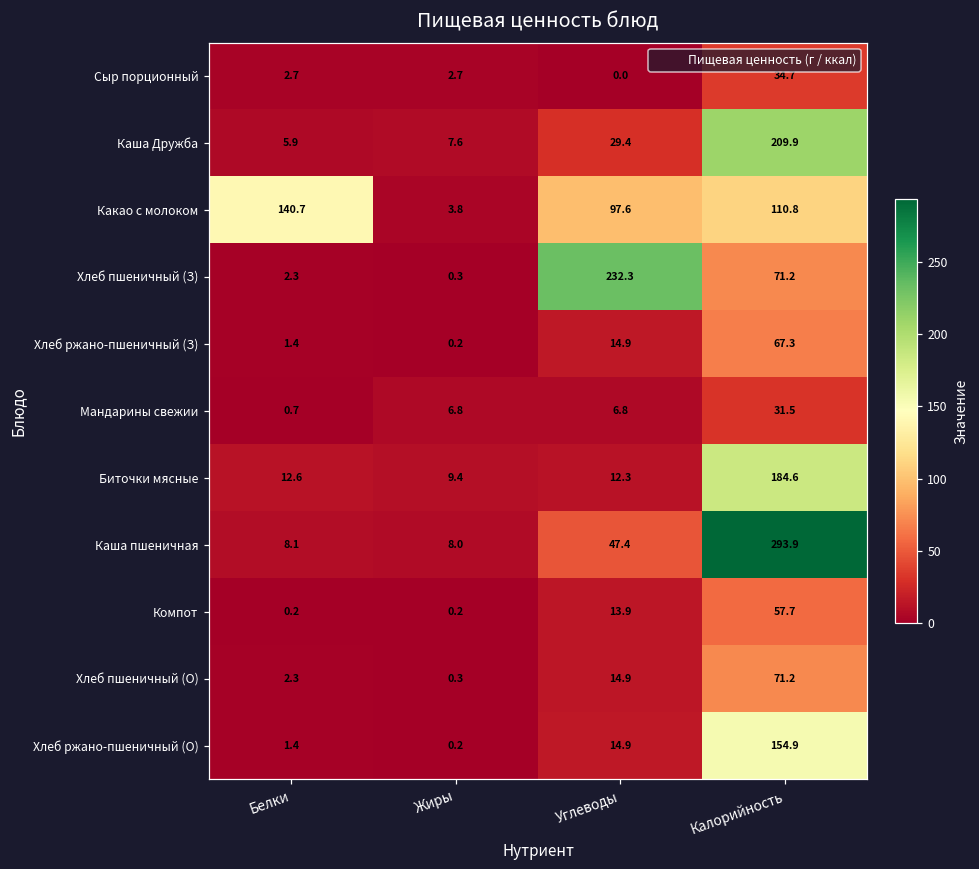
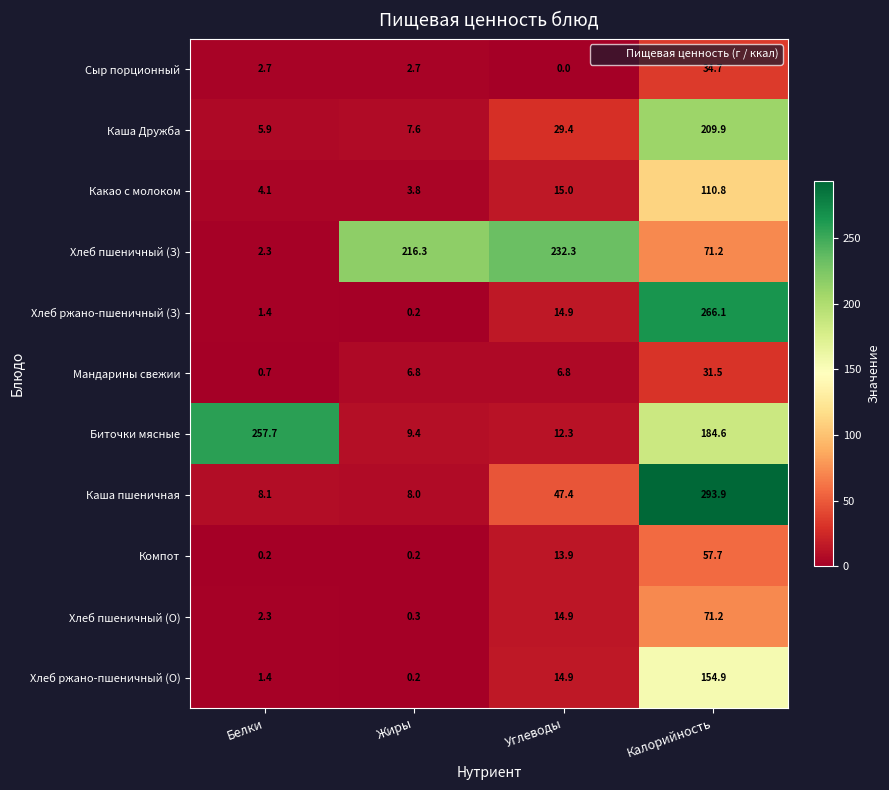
Какао с молоком, Белки: 140.7 -> 4.1
Какао с молоком, Углеводы: 97.6 -> 15.0
Хлеб пшеничный (З), Жиры: 0.3 -> 216.3
Хлеб ржано-пшеничный (З), Калорийность: 67.3 -> 266.1
Биточки мясные, Белки: 12.6 -> 257.7
